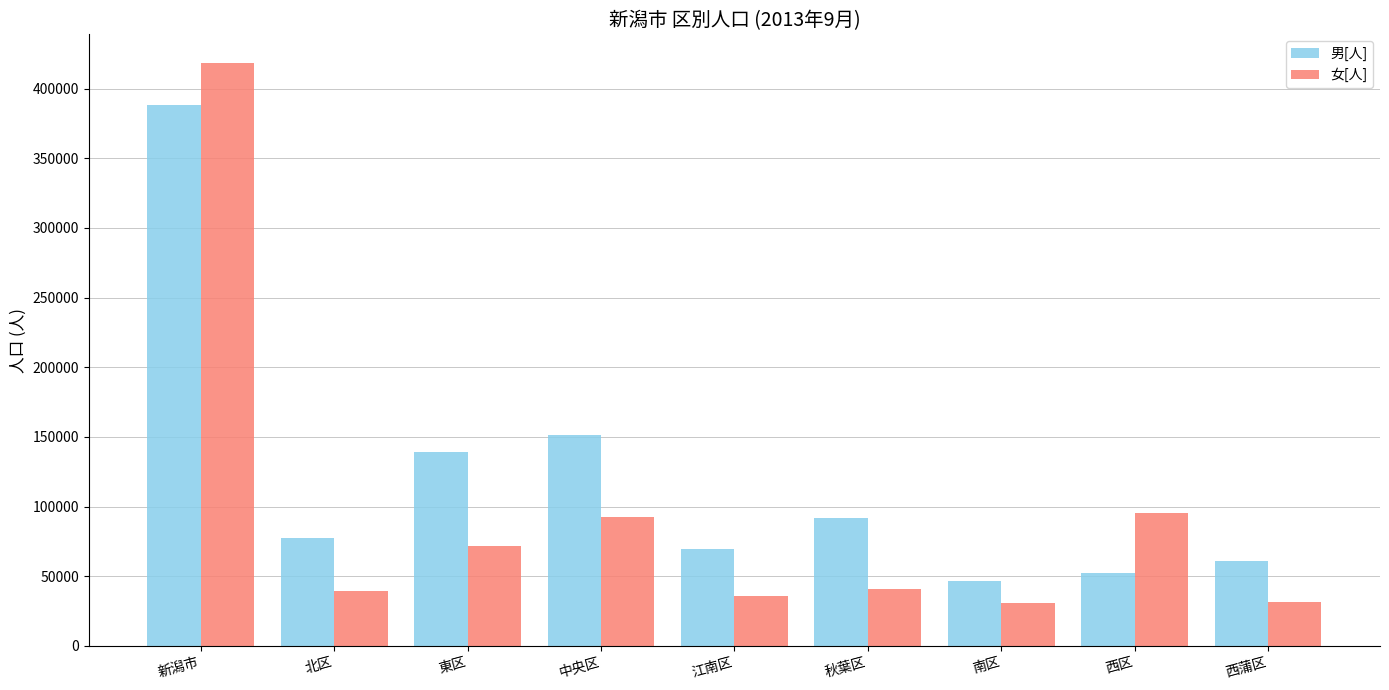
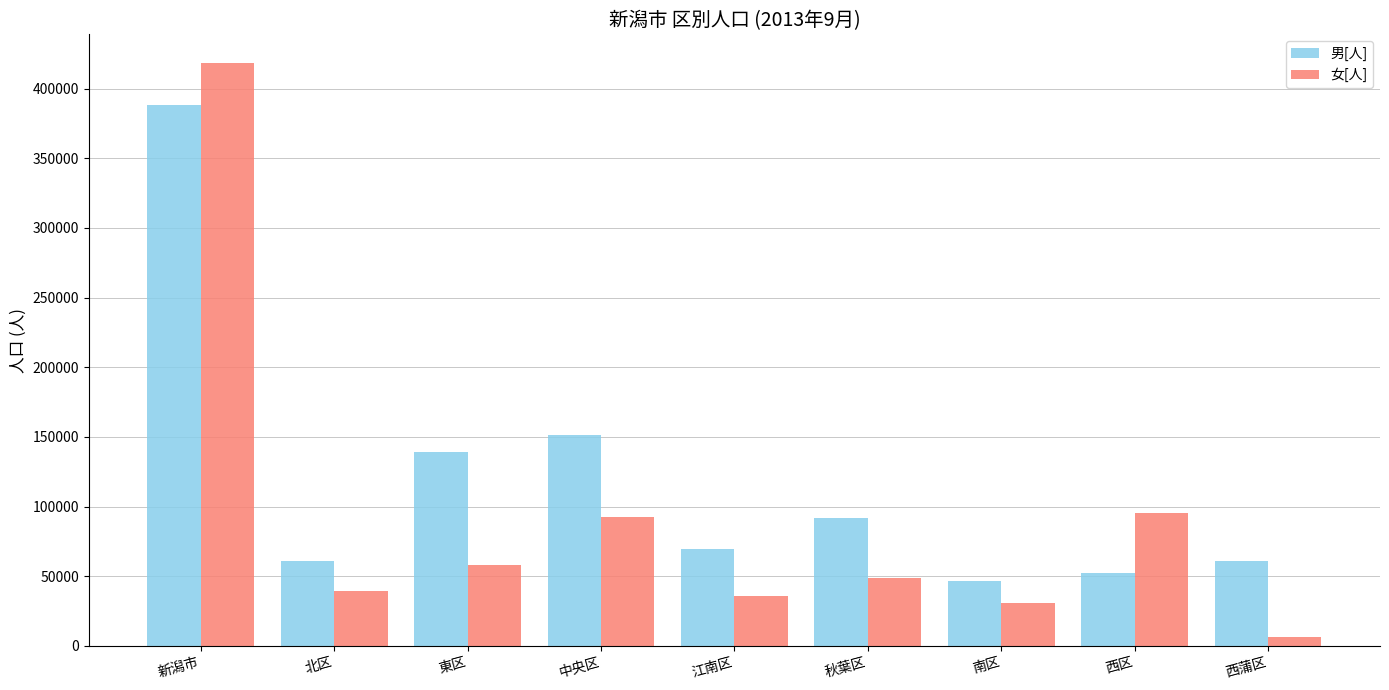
男[人], 北区: 77000 -> 61000
女[人], 東区: 72000 -> 58000
女[人], 秋葉区: 41000 -> 49000
女[人], 西蒲区: 31000 -> 7000
